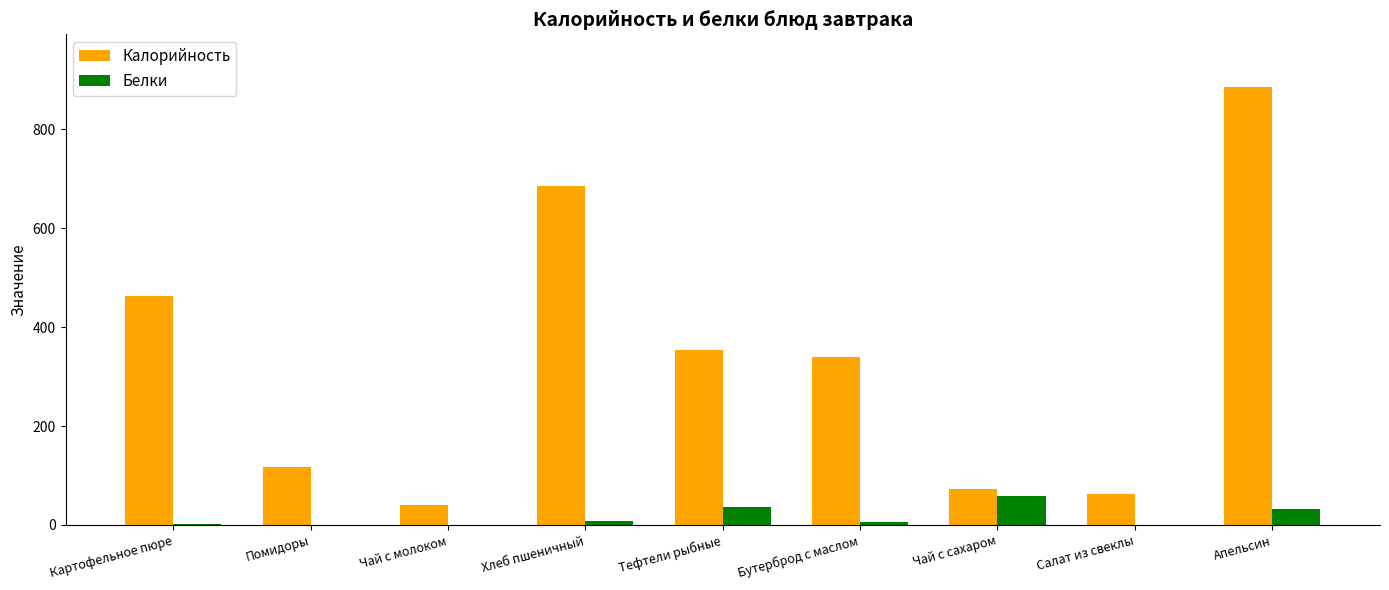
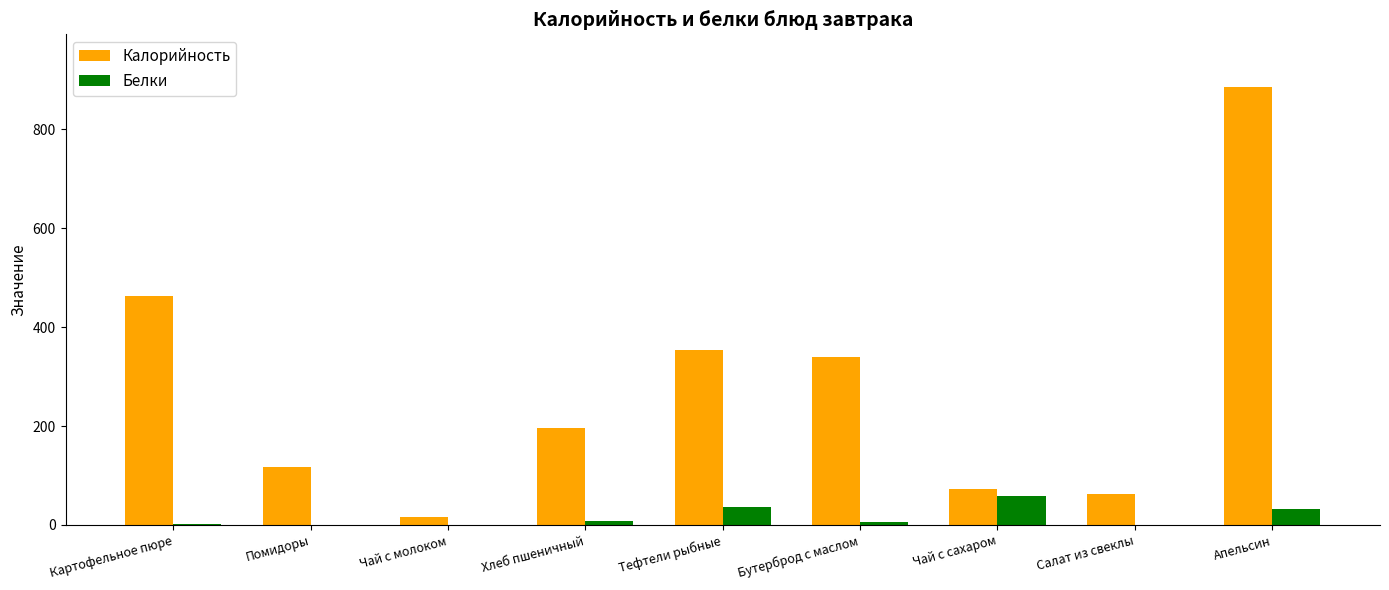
Калорийность, Чай с молоком: 40 -> 20
Калорийность, Хлеб пшеничный: 690 -> 200
